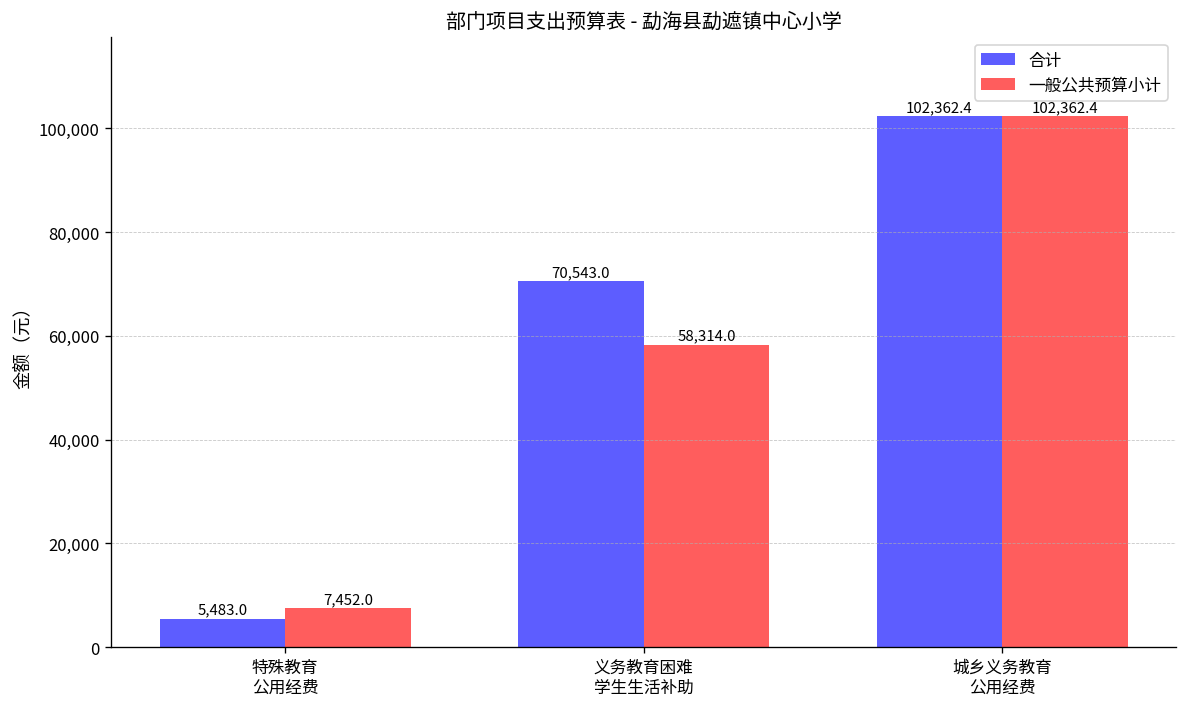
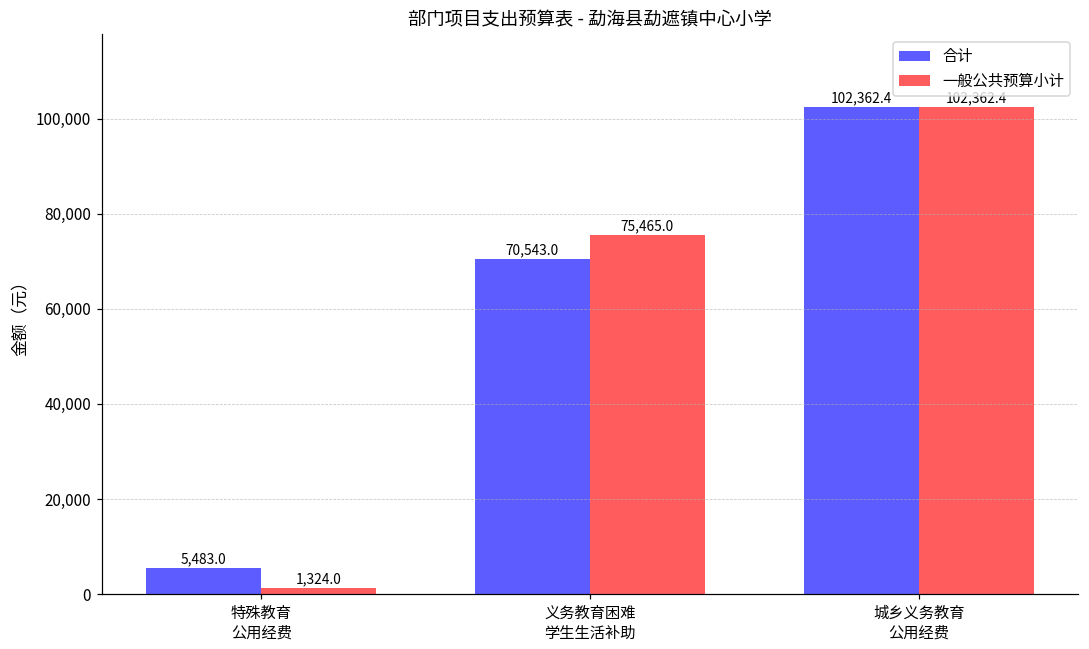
一般公共预算小计, 特殊教育 公用经费: 7,452.0 -> 1,324.0
一般公共预算小计, 义务教育困难 学生生活补助: 58,314.0 -> 75,465.0
